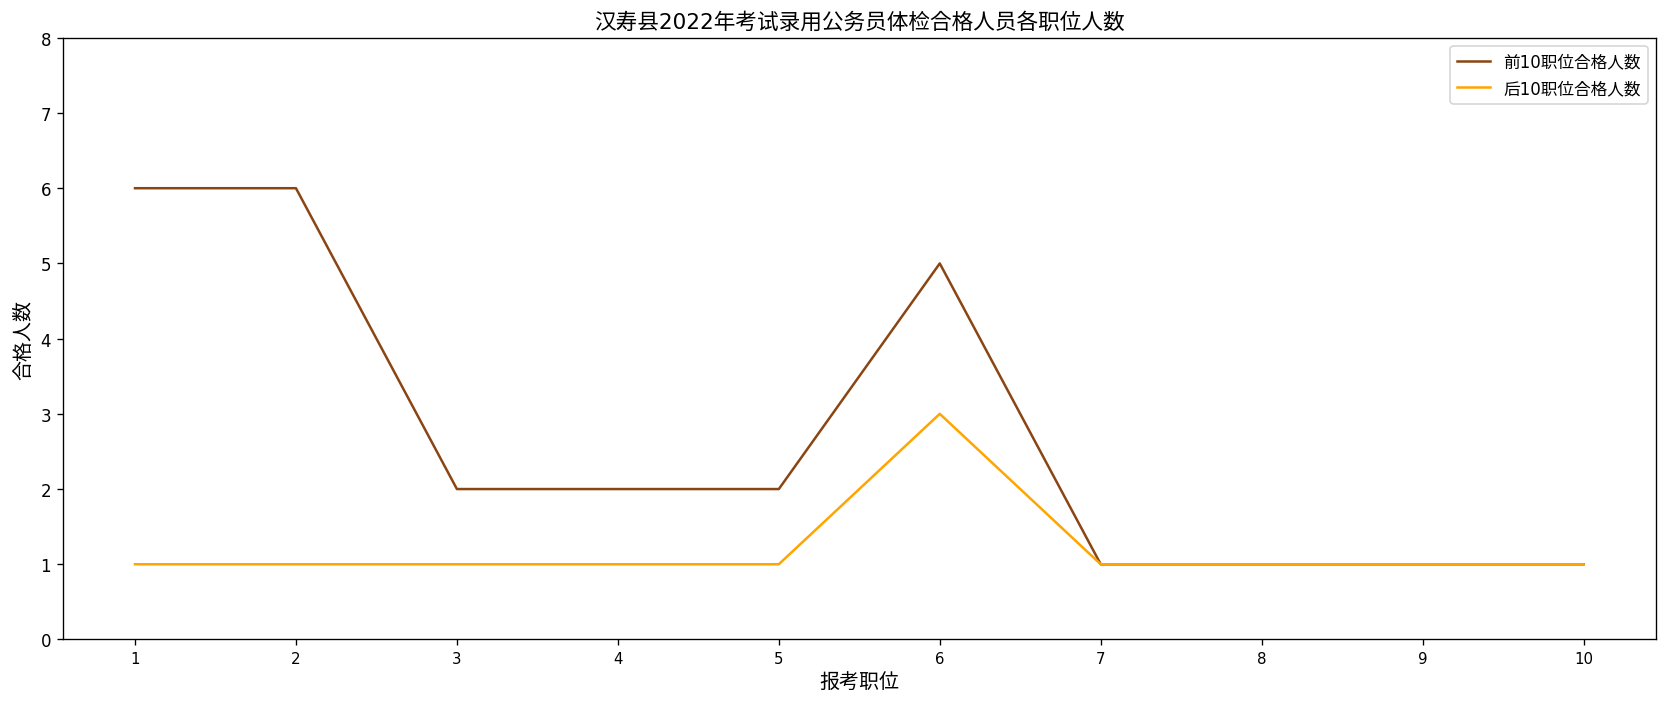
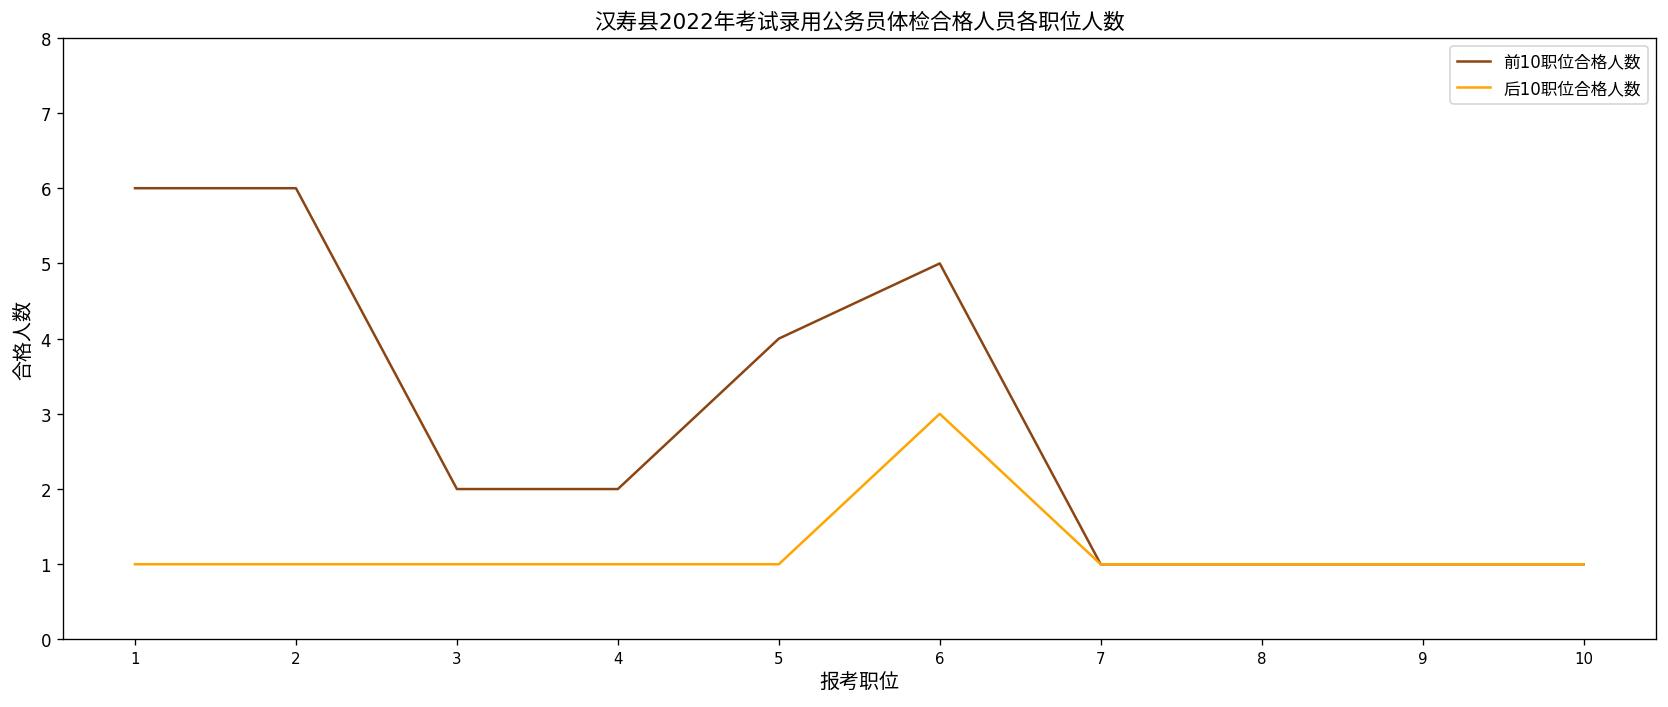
前10职位合格人数, 5: 2 -> 4
